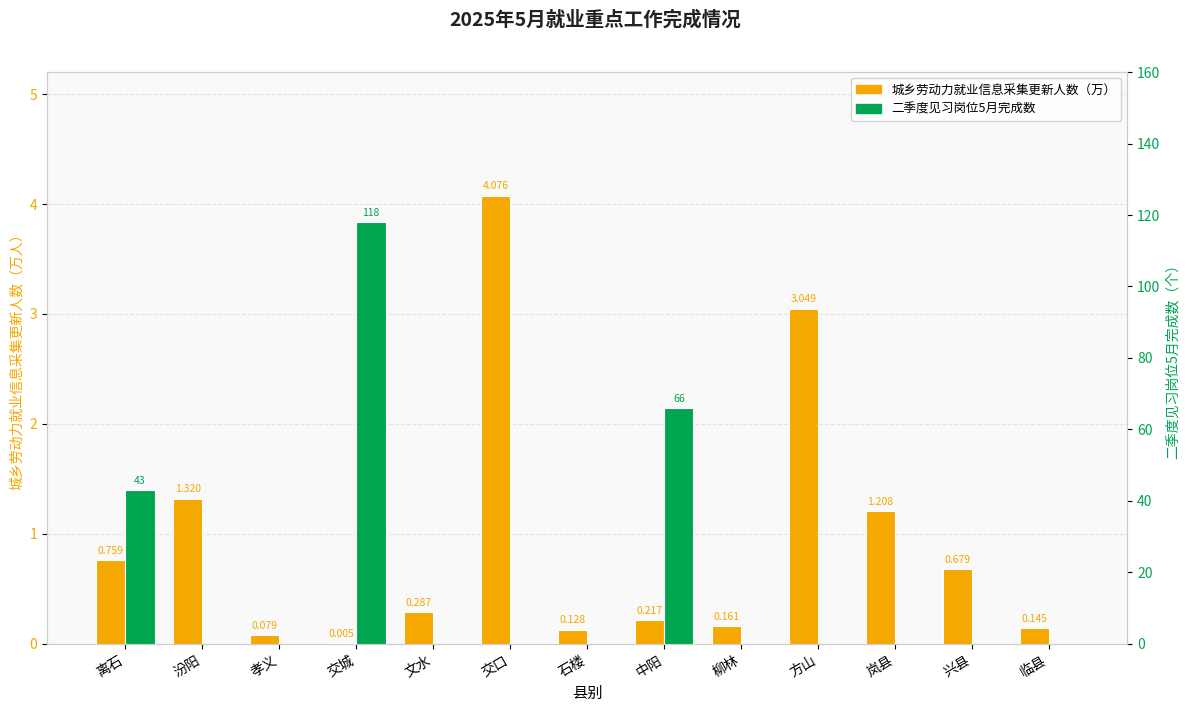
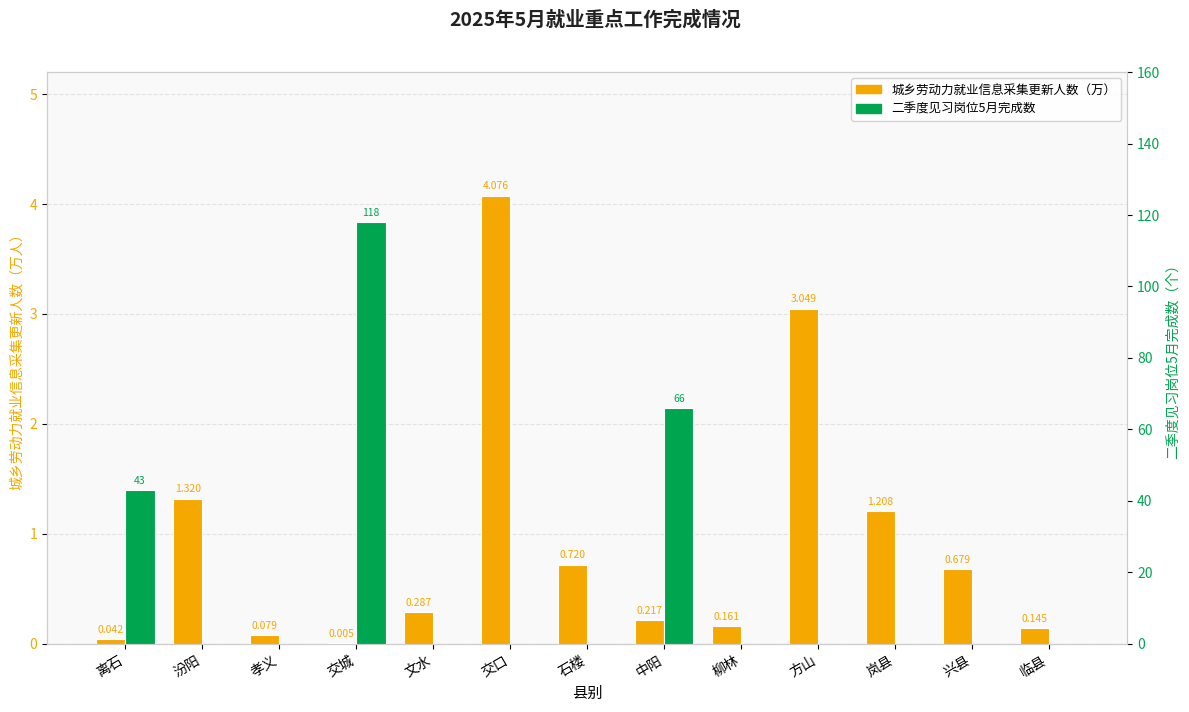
城乡劳动力就业信息采集更新人数（万）, 离石: 0.759 -> 0.042
城乡劳动力就业信息采集更新人数（万）, 石楼: 0.128 -> 0.720
